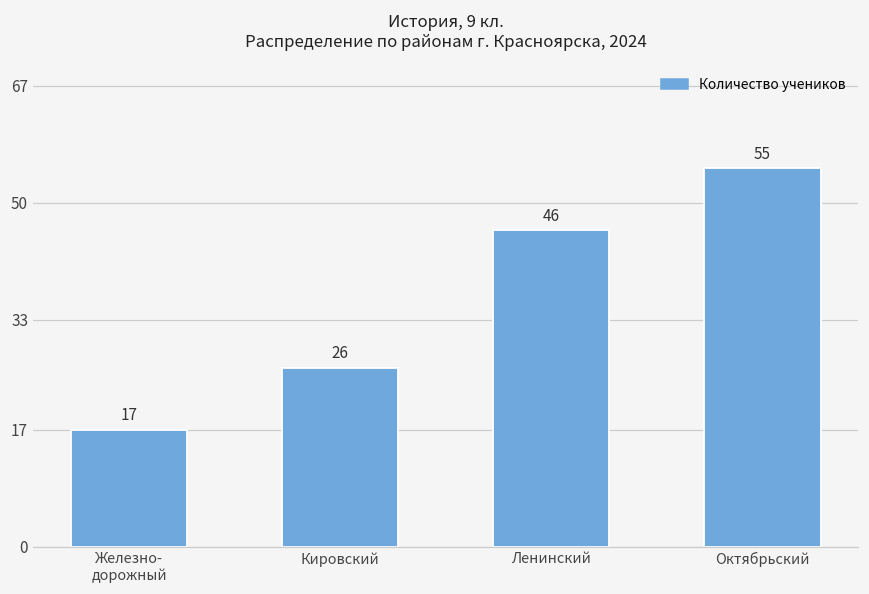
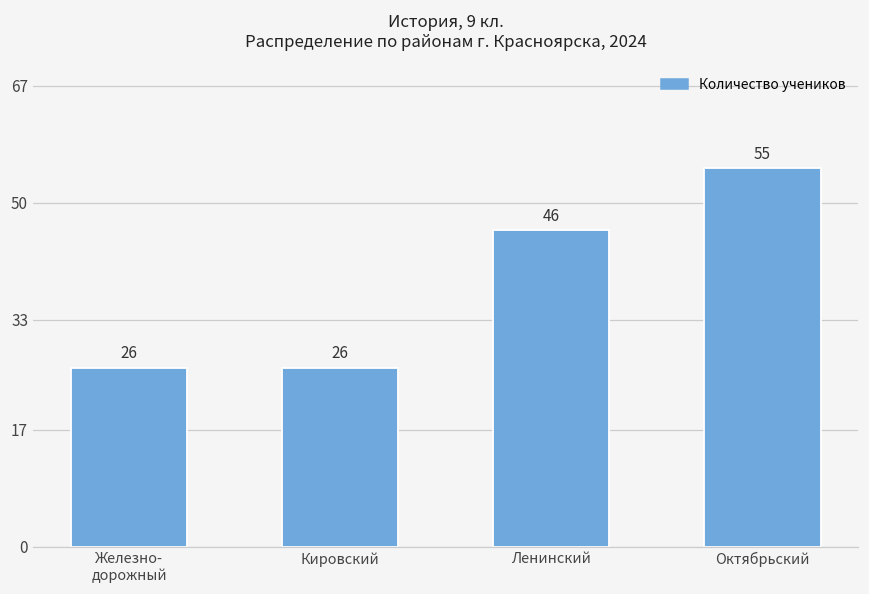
Железно- дорожный: 17 -> 26
